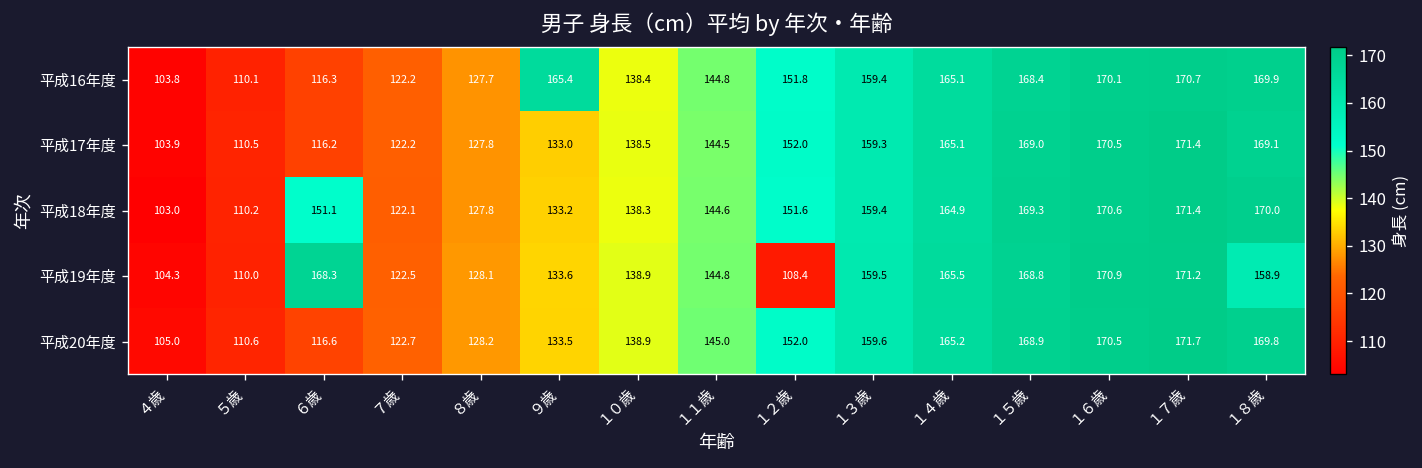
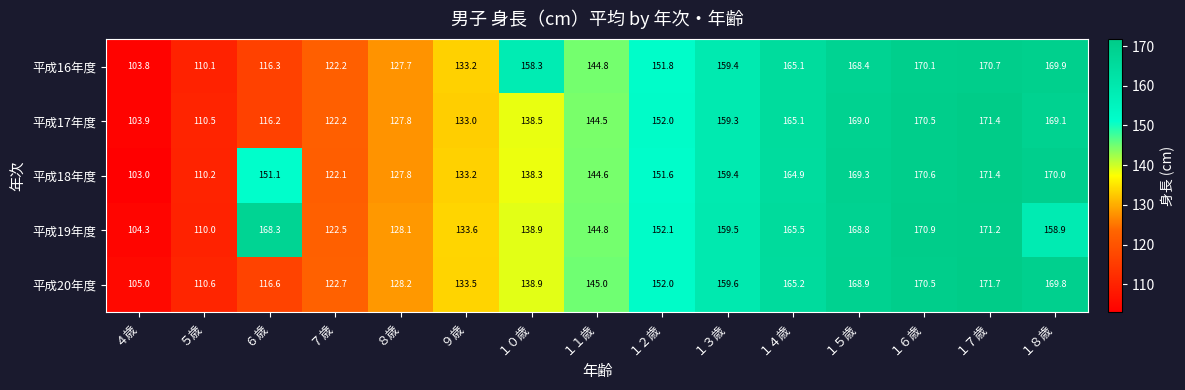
平成16年度, ９歳: 165.4 -> 133.2
平成16年度, １０歳: 138.4 -> 158.3
平成19年度, １２歳: 108.4 -> 152.1
